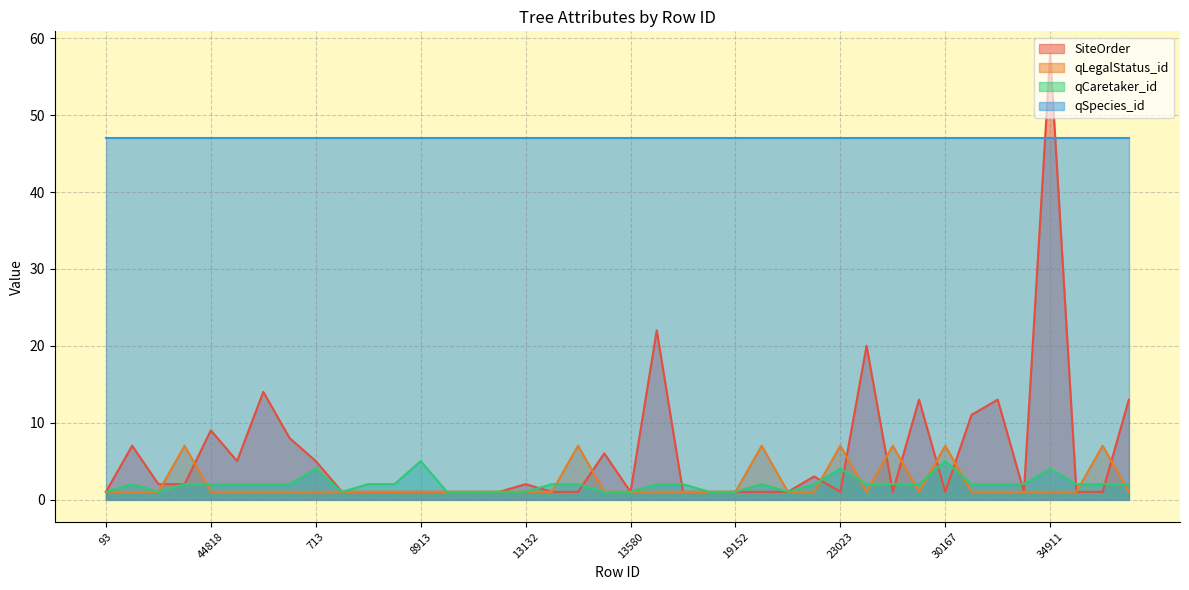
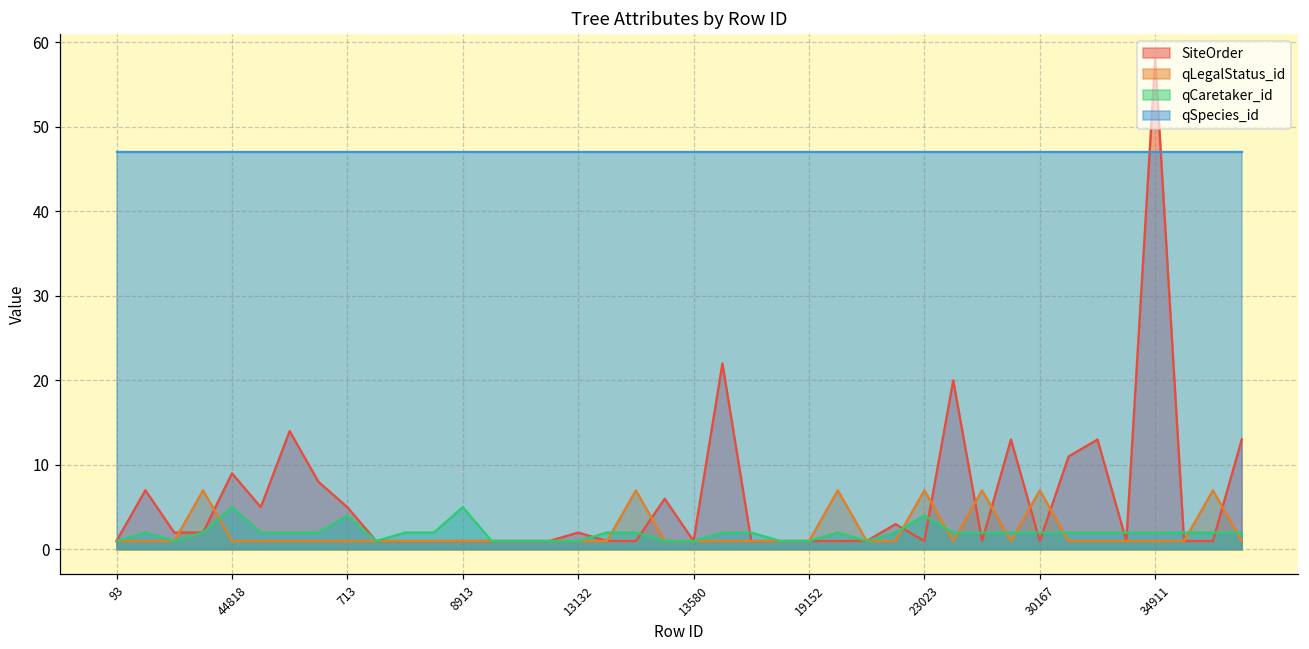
qCaretaker_id, 44818: 2 -> 5
qCaretaker_id, 30167: 5 -> 2
qCaretaker_id, 34911: 4 -> 2
